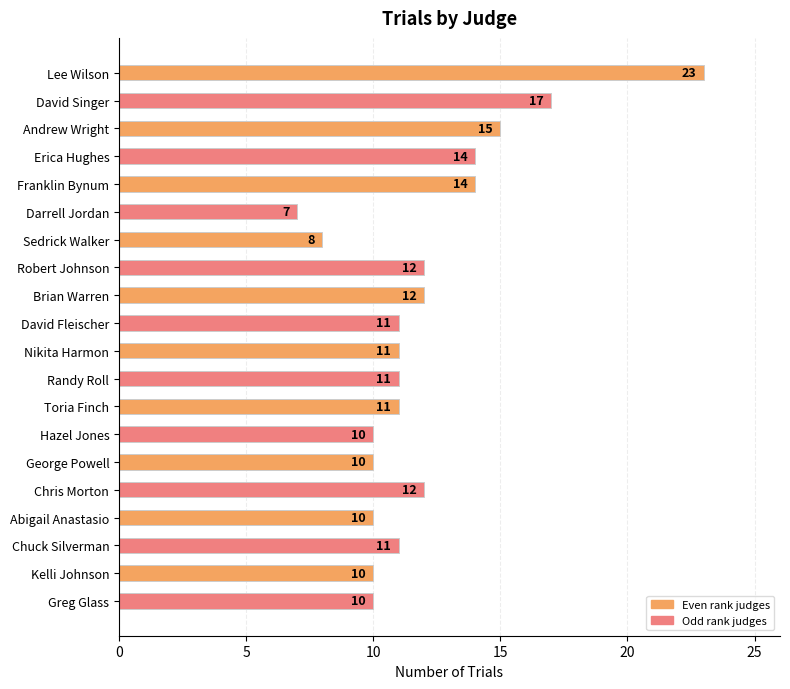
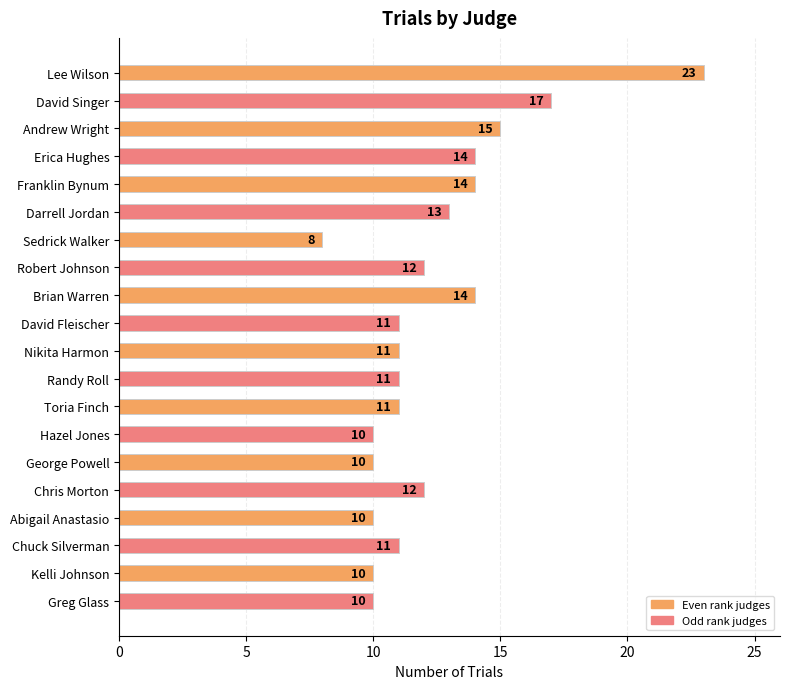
Darrell Jordan: 7 -> 13
Brian Warren: 12 -> 14
